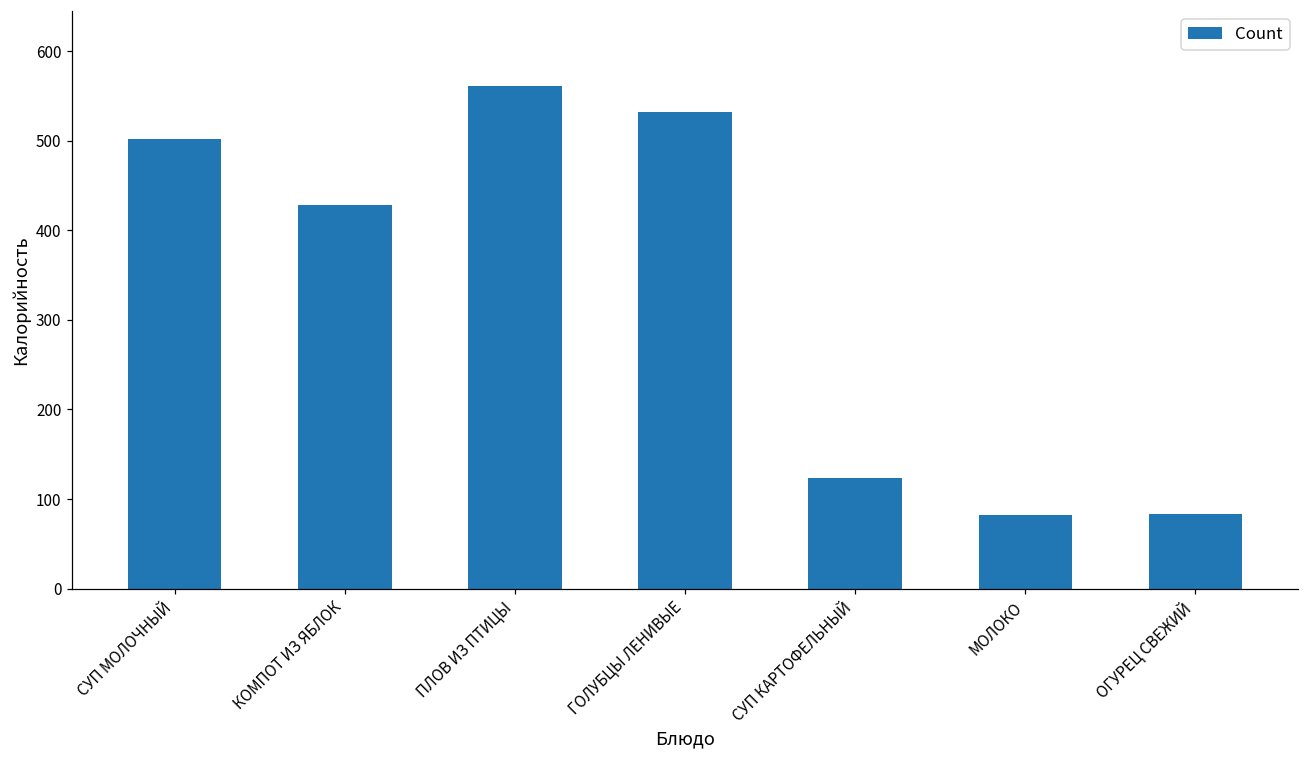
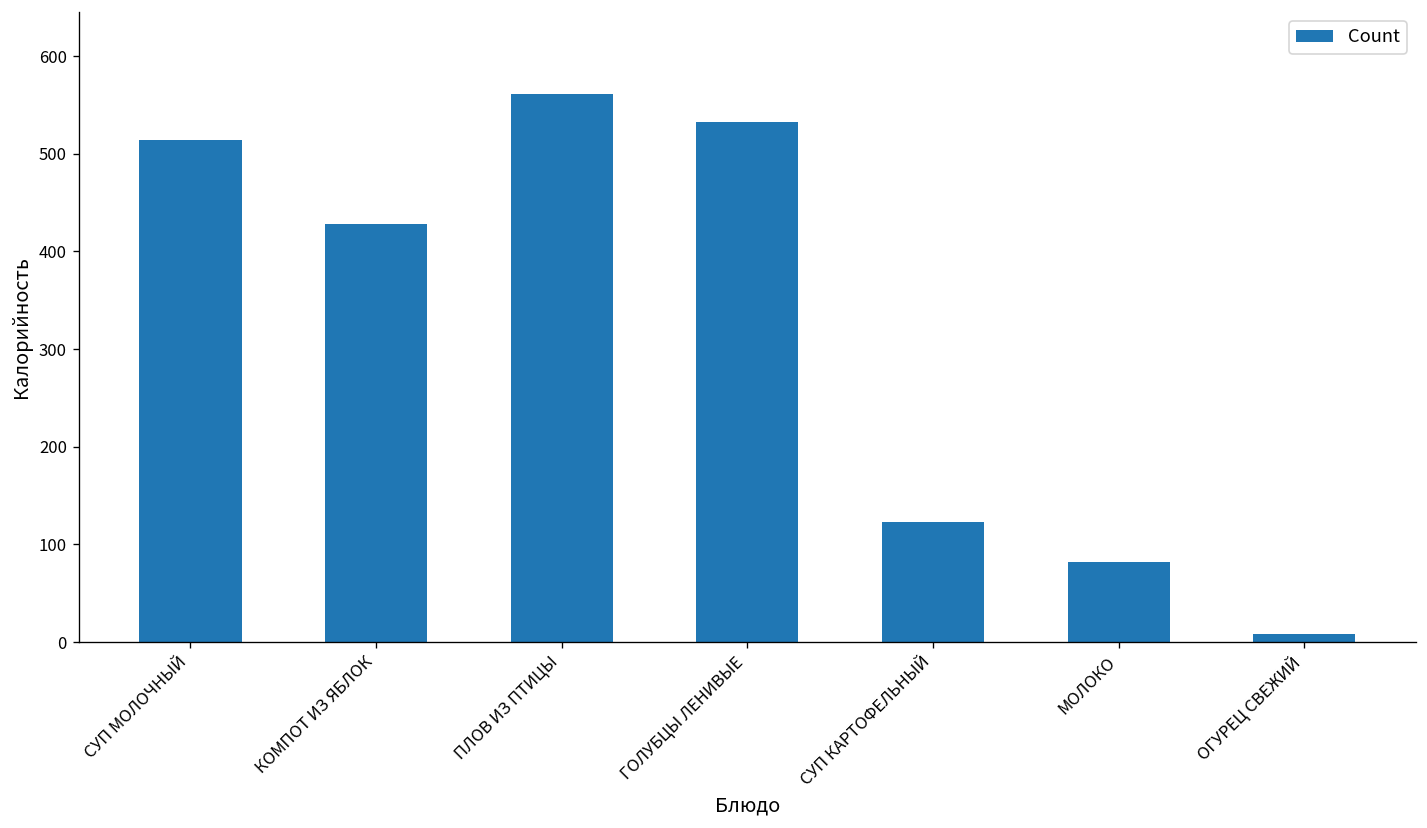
СУП МОЛОЧНЫЙ: 500 -> 510
ОГУРЕЦ СВЕЖИЙ: 80 -> 10
